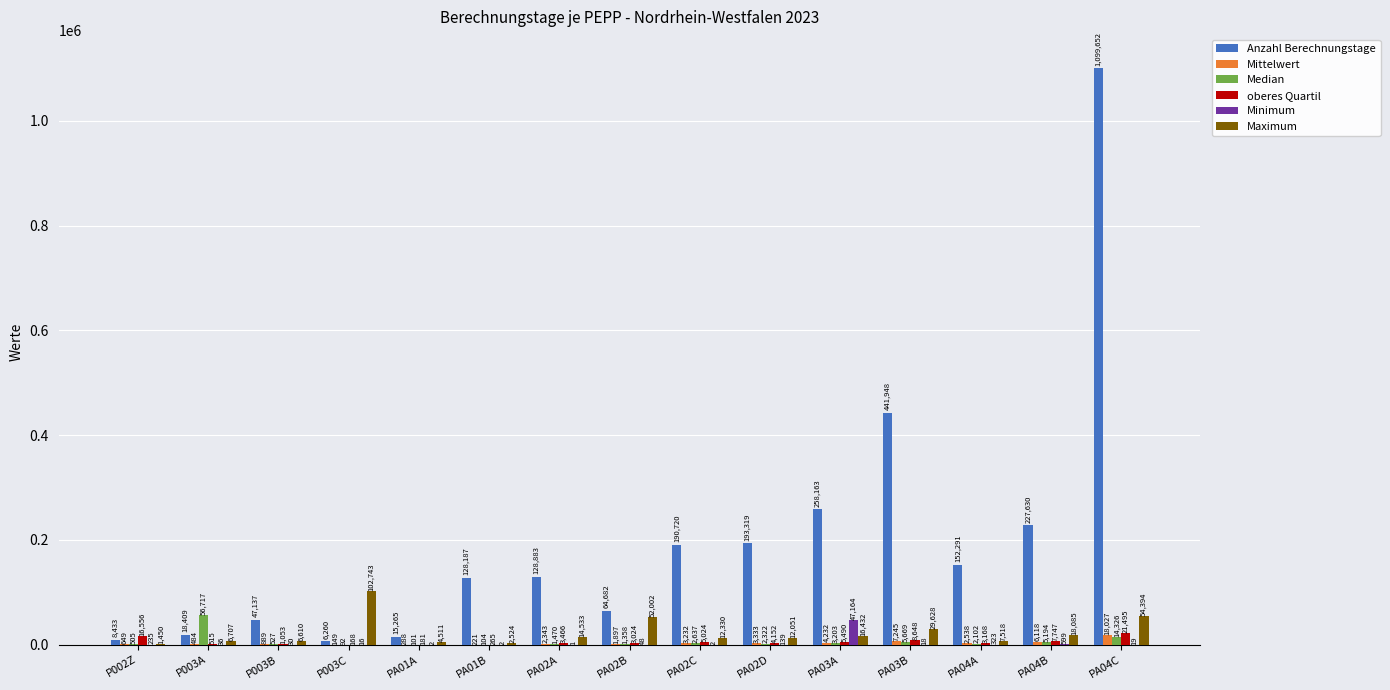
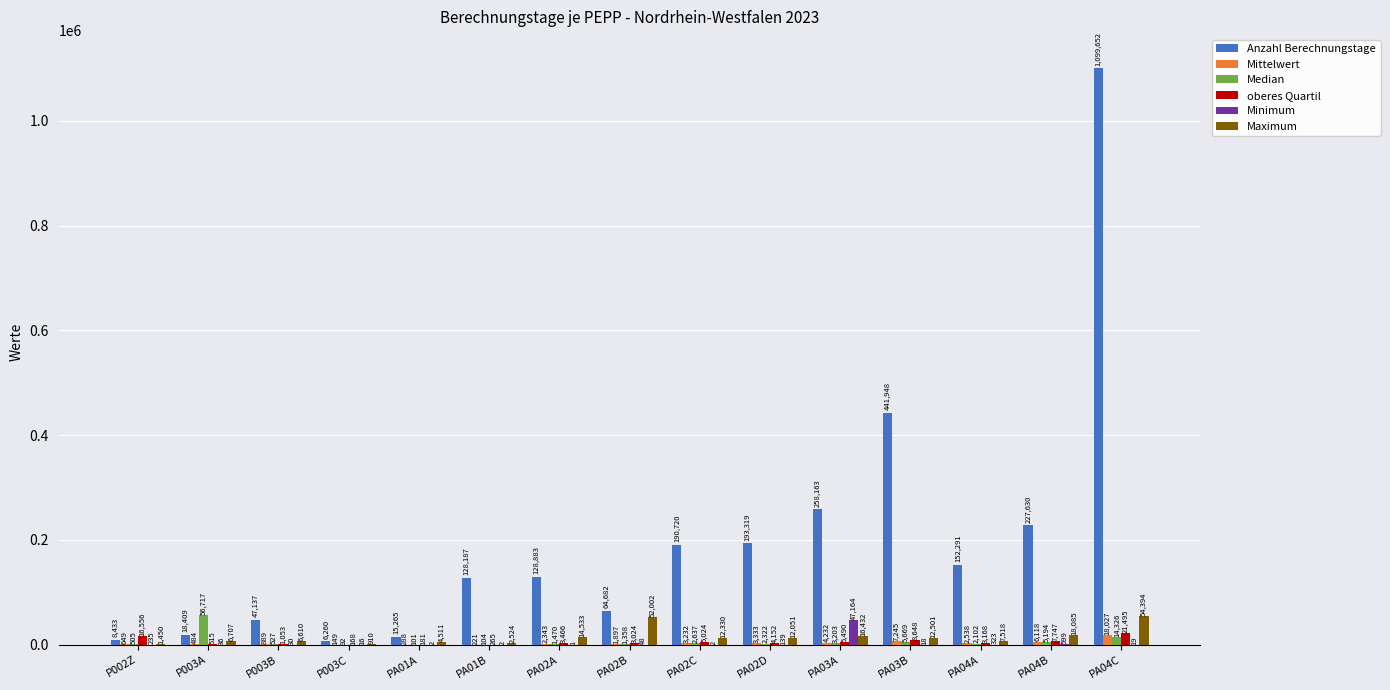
Maximum, P003C: 102,743 -> 910
Maximum, PA03B: 29,628 -> 12,501
